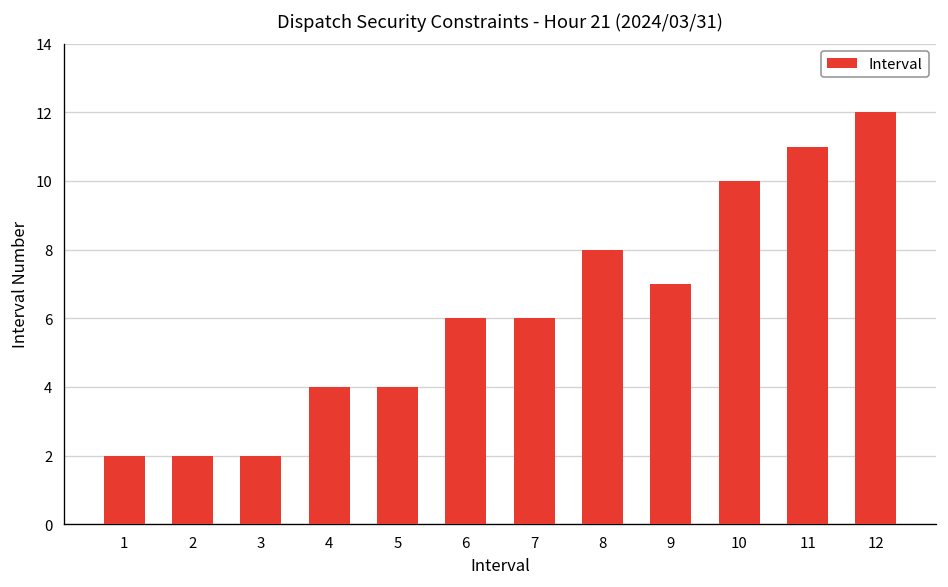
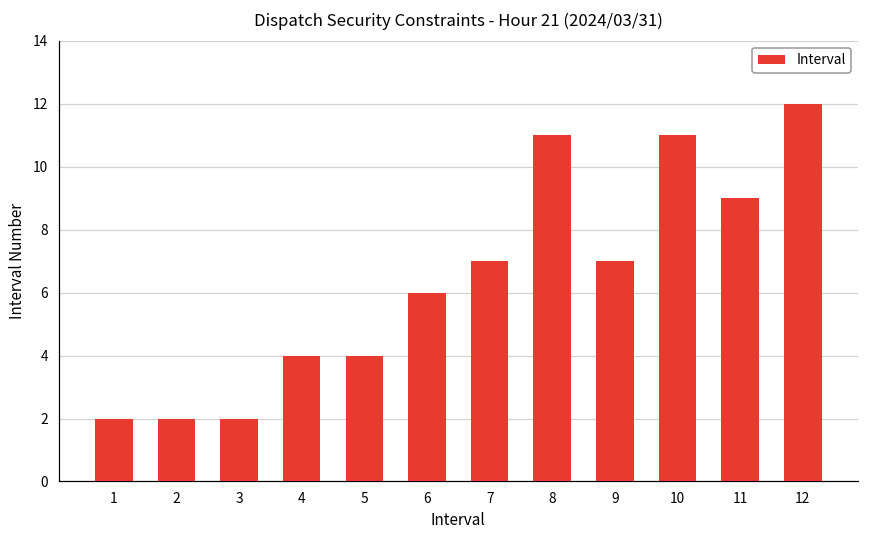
7: 6 -> 7
8: 8 -> 11
10: 10 -> 11
11: 11 -> 9
